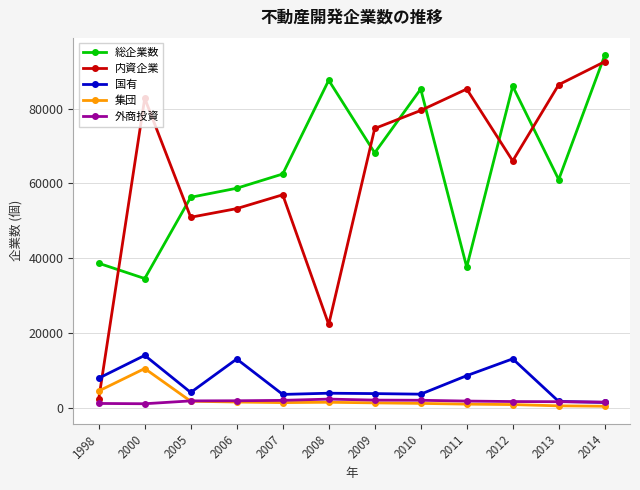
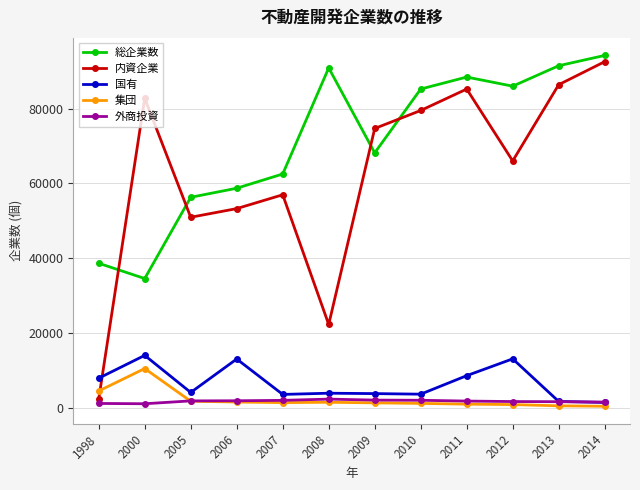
総企業数, 2008: 88000 -> 91000
総企業数, 2011: 38000 -> 88000
総企業数, 2013: 61000 -> 91000
